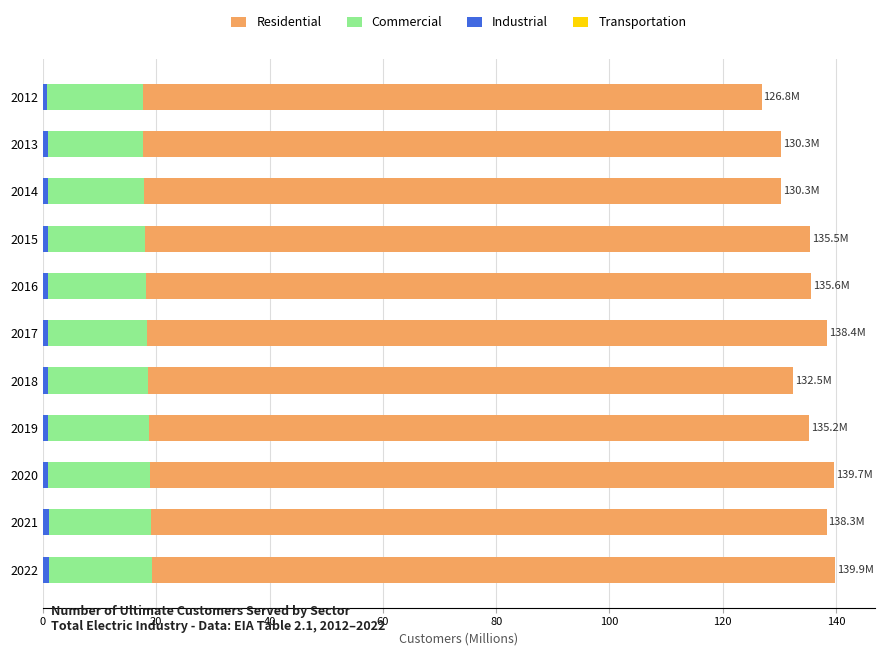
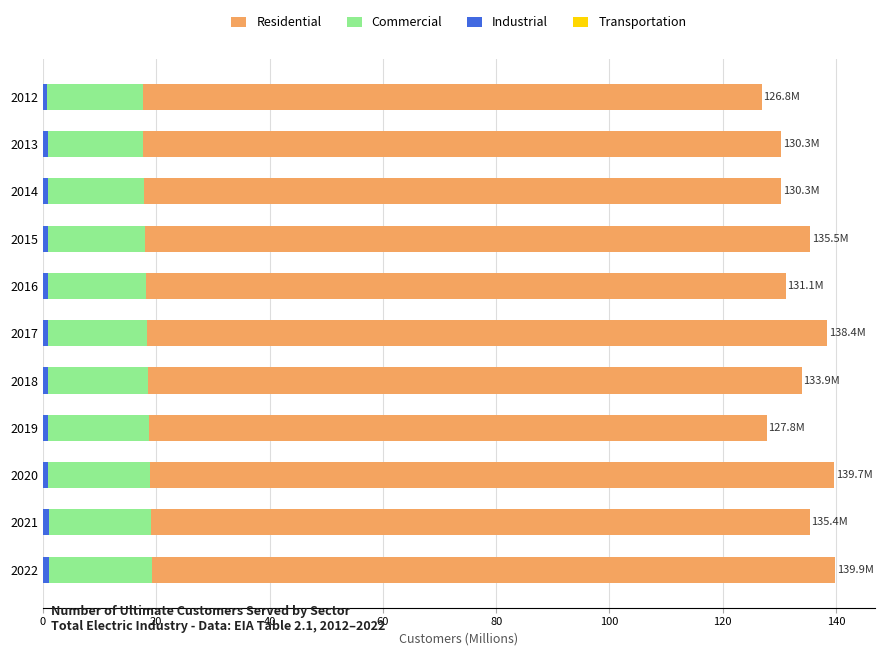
Residential, 2016: 135.6M -> 131.1M
Residential, 2018: 132.5M -> 133.9M
Residential, 2019: 135.2M -> 127.8M
Residential, 2021: 138.3M -> 135.4M
